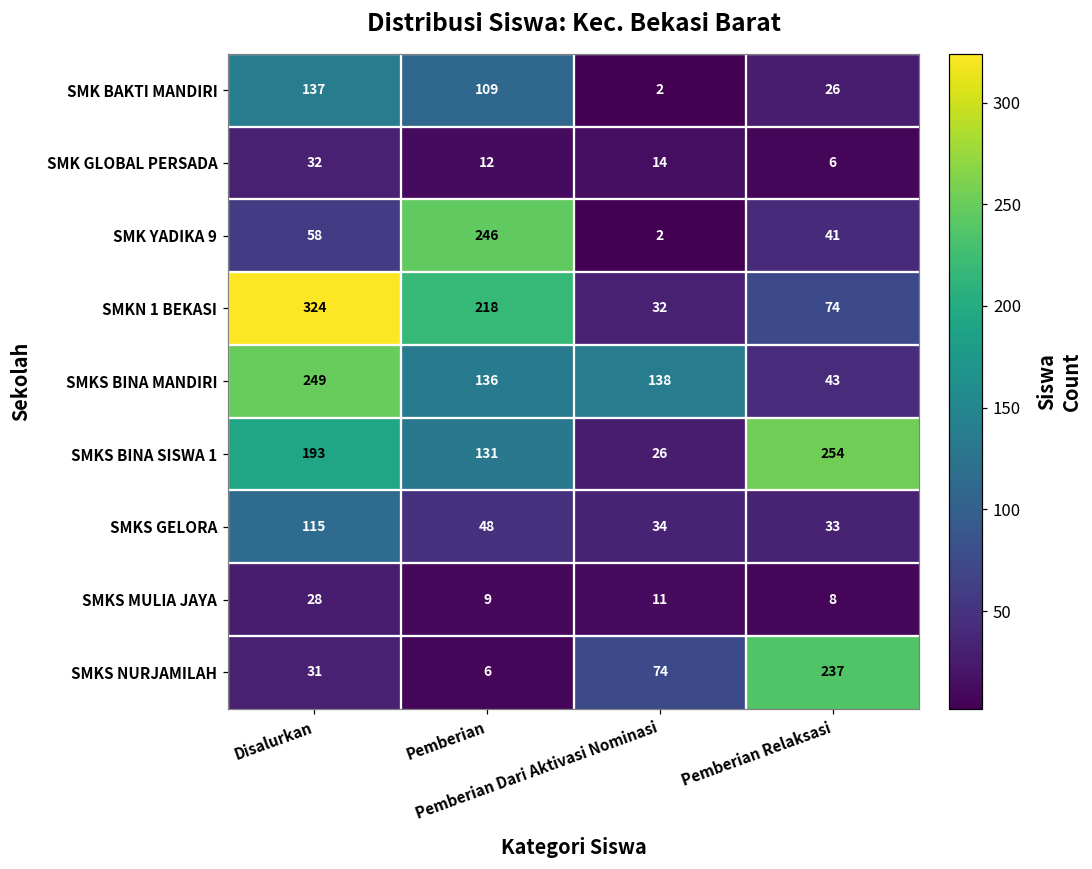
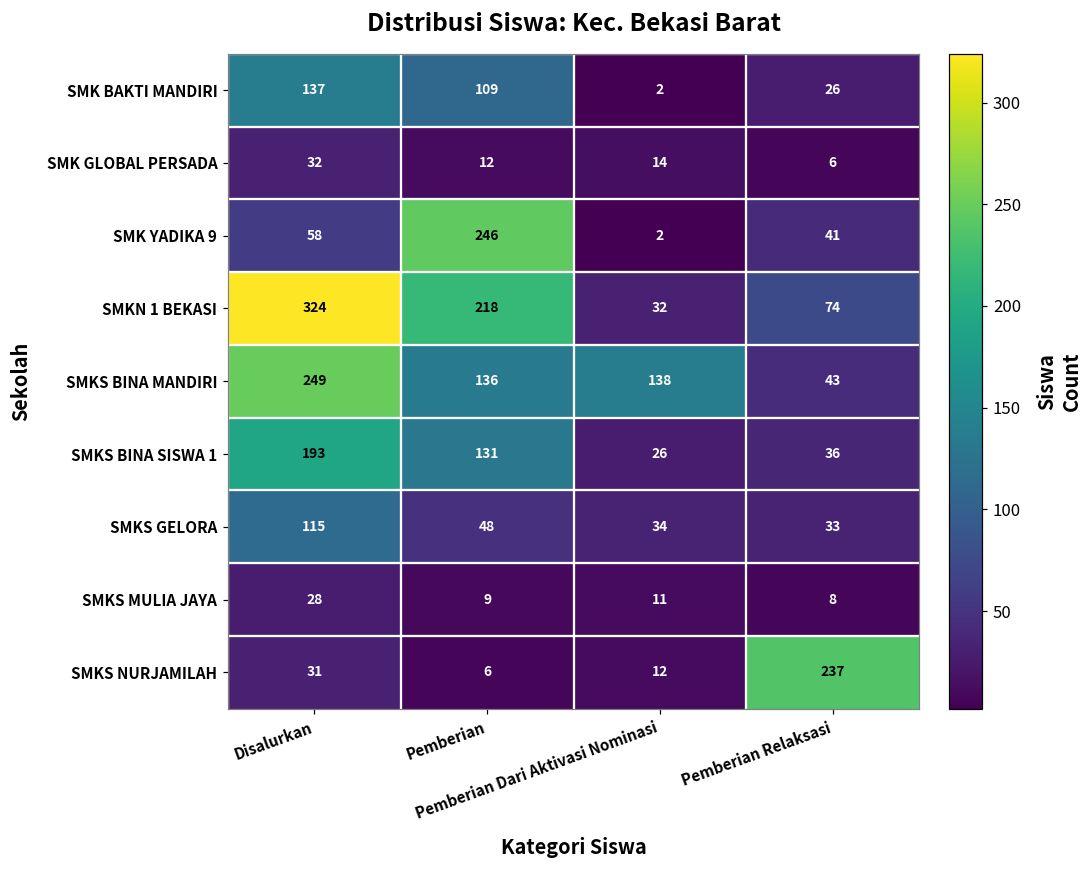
SMKS BINA SISWA 1, Pemberian Relaksasi: 254 -> 36
SMKS NURJAMILAH, Pemberian Dari Aktivasi Nominasi: 74 -> 12
